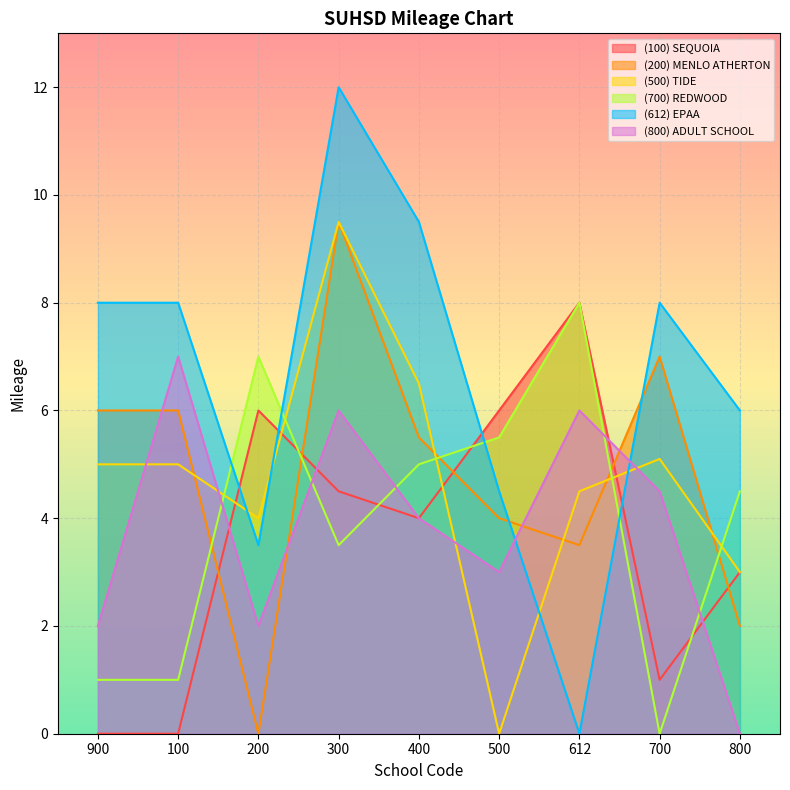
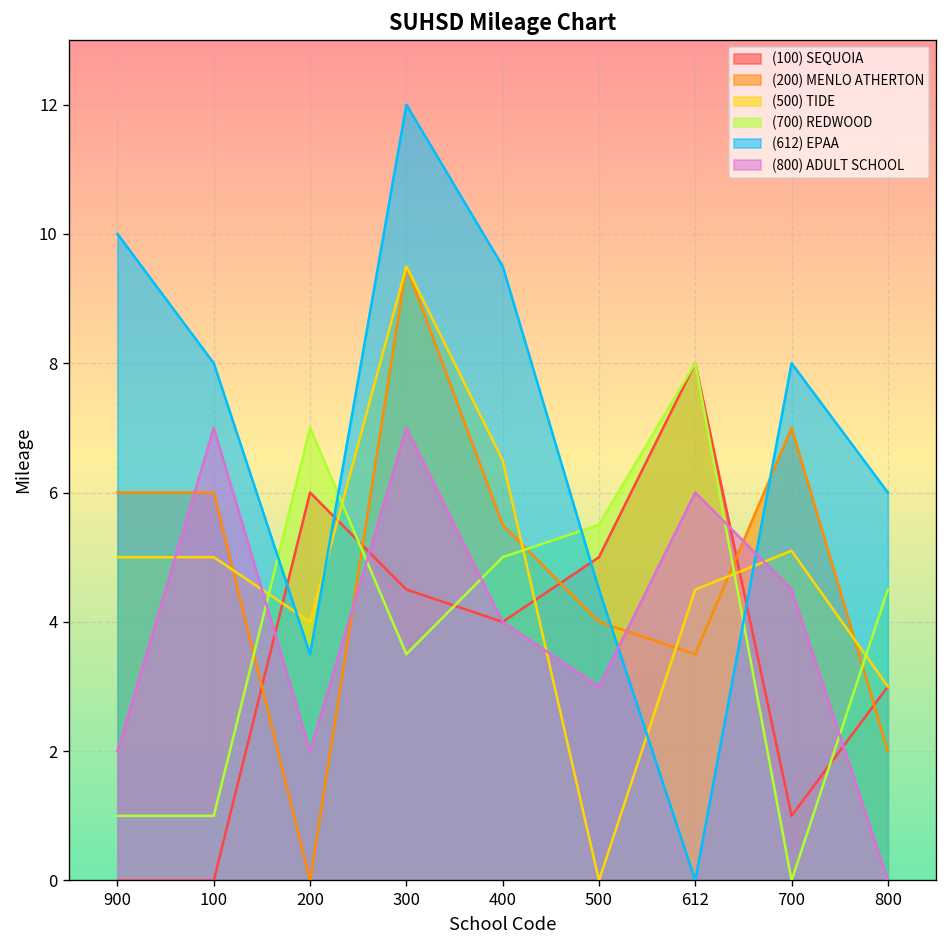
(612) EPAA, 900: 8 -> 10
(800) ADULT SCHOOL, 300: 6 -> 7
(100) SEQUOIA, 500: 6 -> 5
